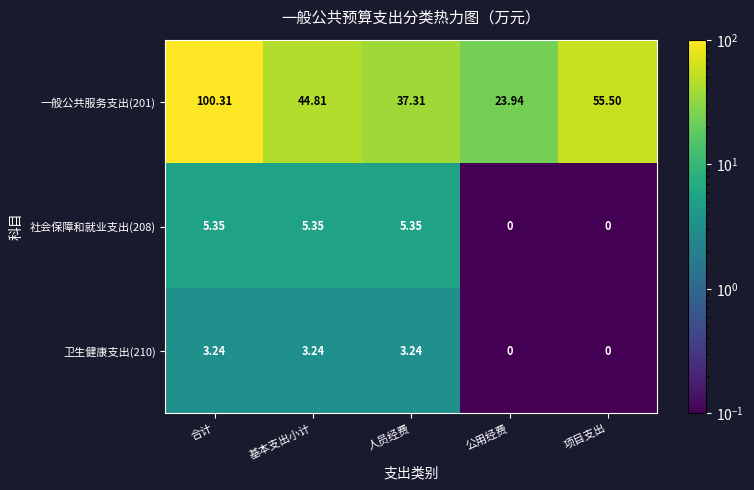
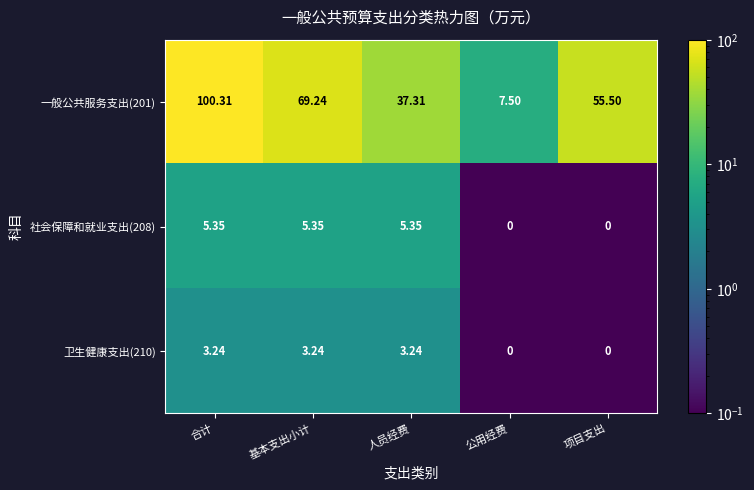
一般公共服务支出(201), 基本支出小计: 44.81 -> 69.24
一般公共服务支出(201), 公用经费: 23.94 -> 7.50
